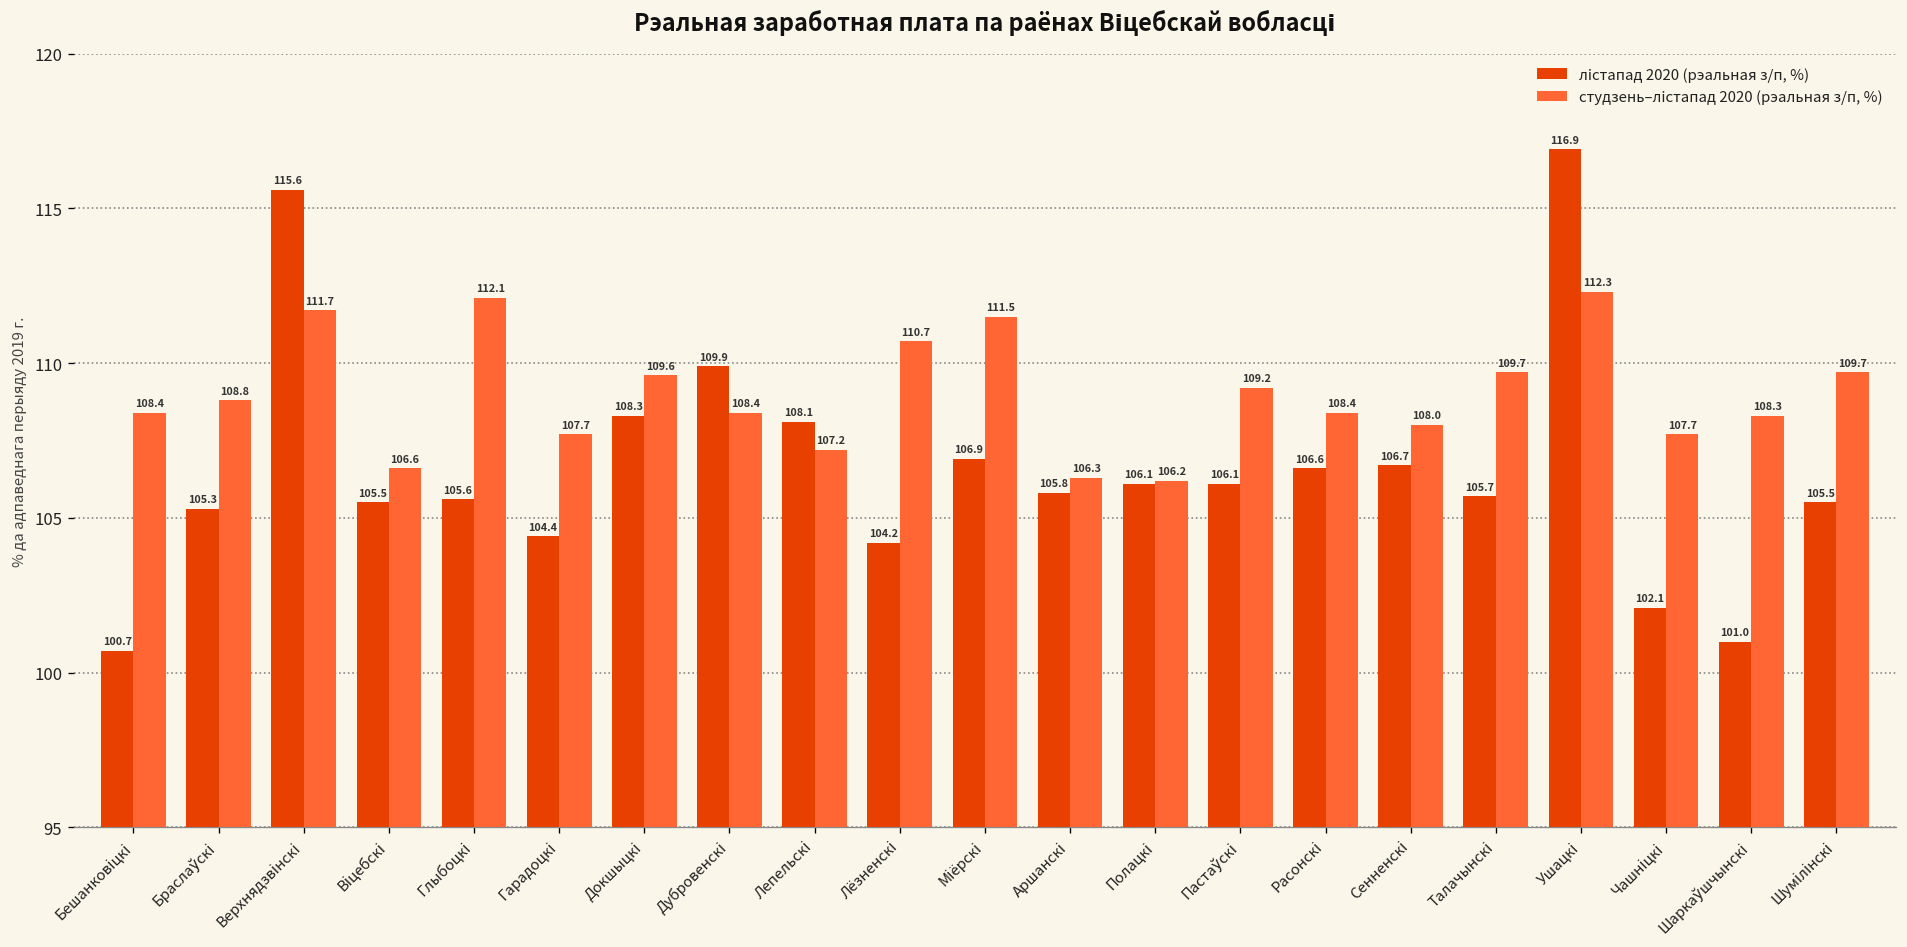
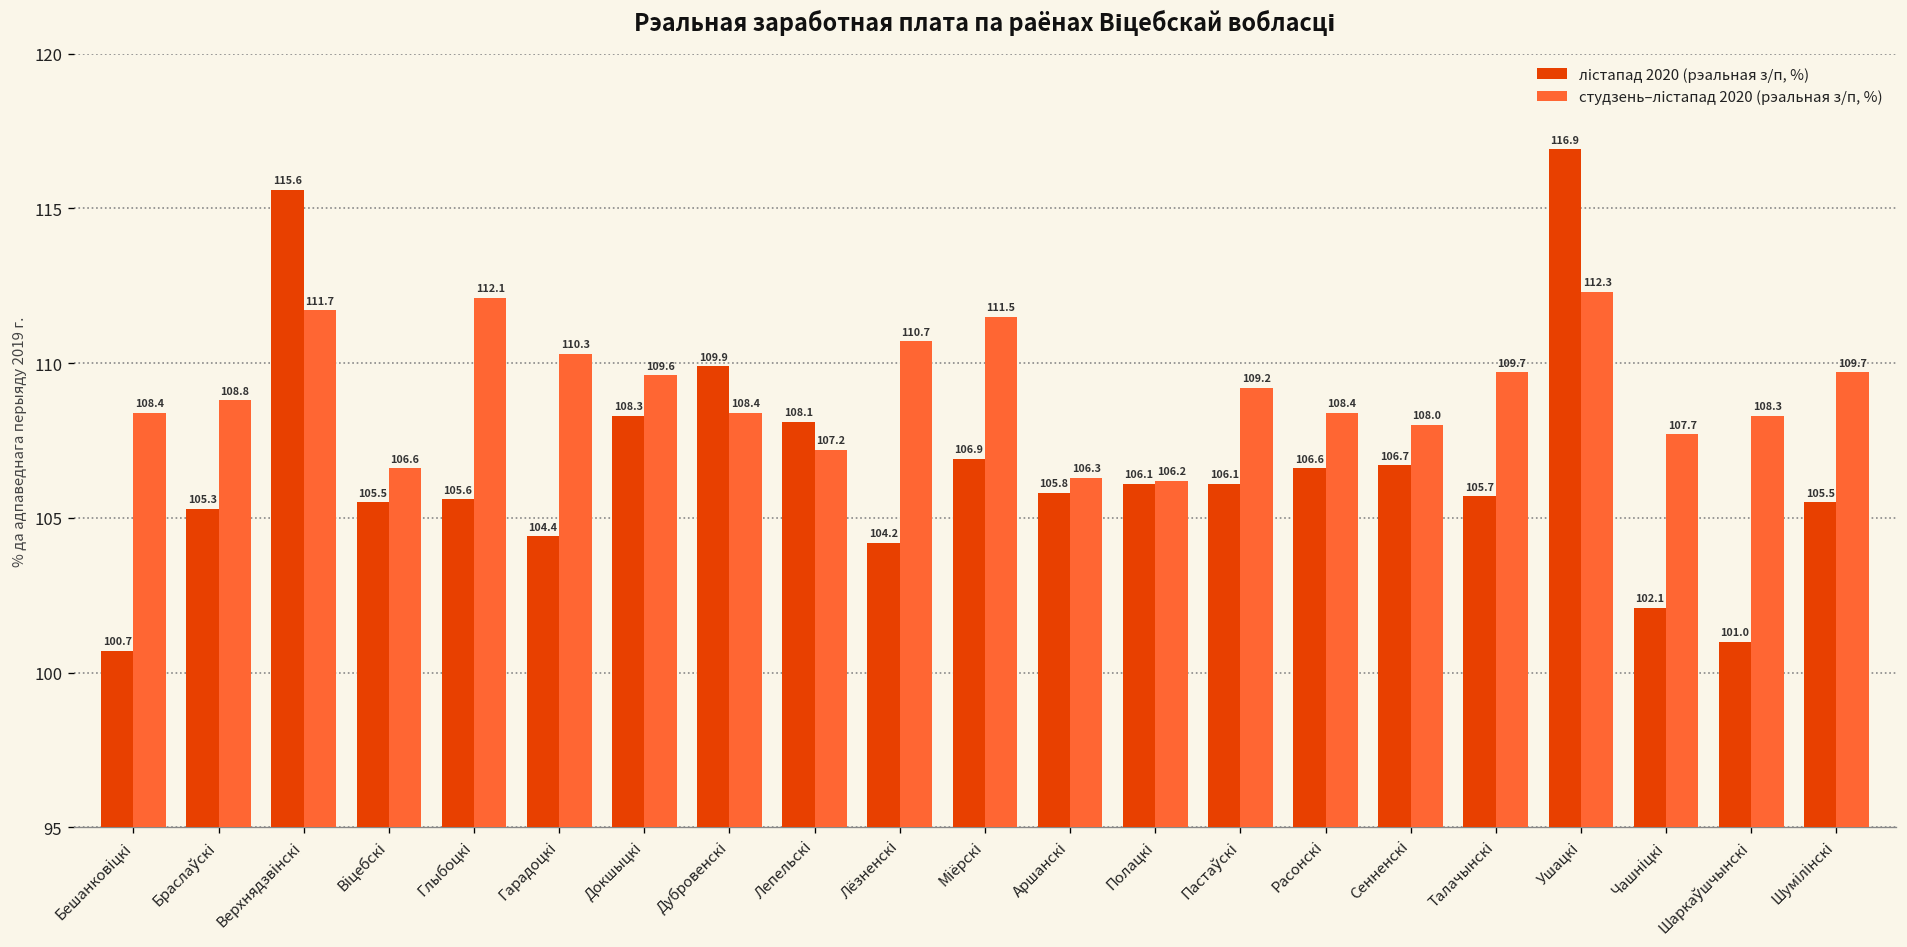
студзень–лiстапад 2020 (рэальная з/п, %), Гарадоцкі: 107.7 -> 110.3
